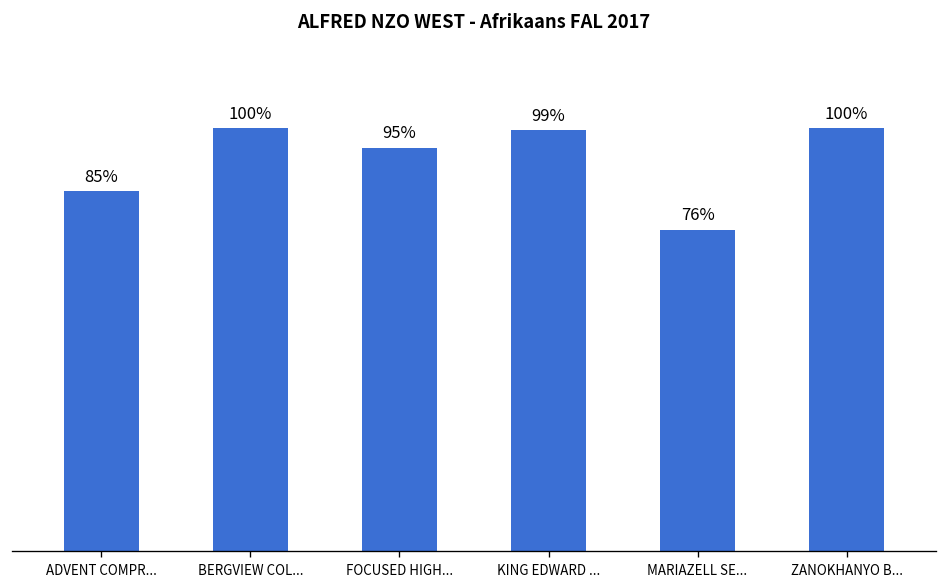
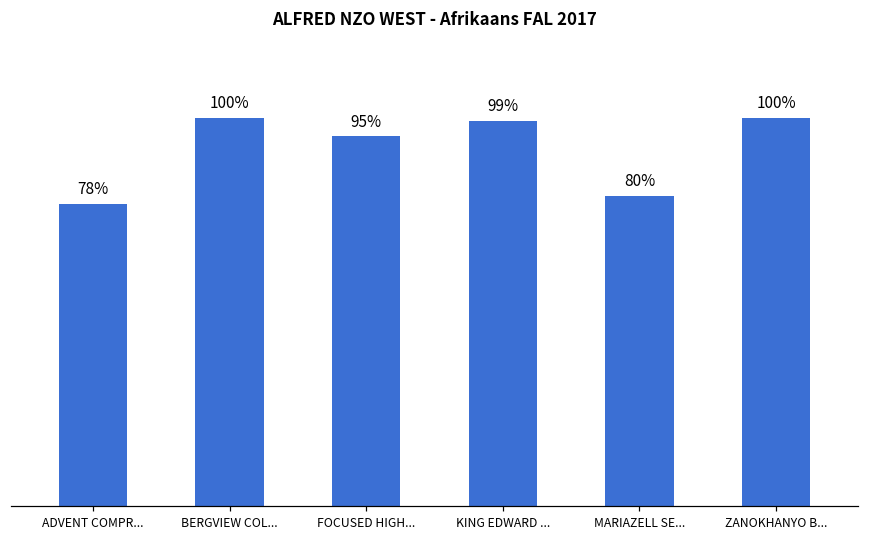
ADVENT COMPR...: 85% -> 78%
MARIAZELL SE...: 76% -> 80%
